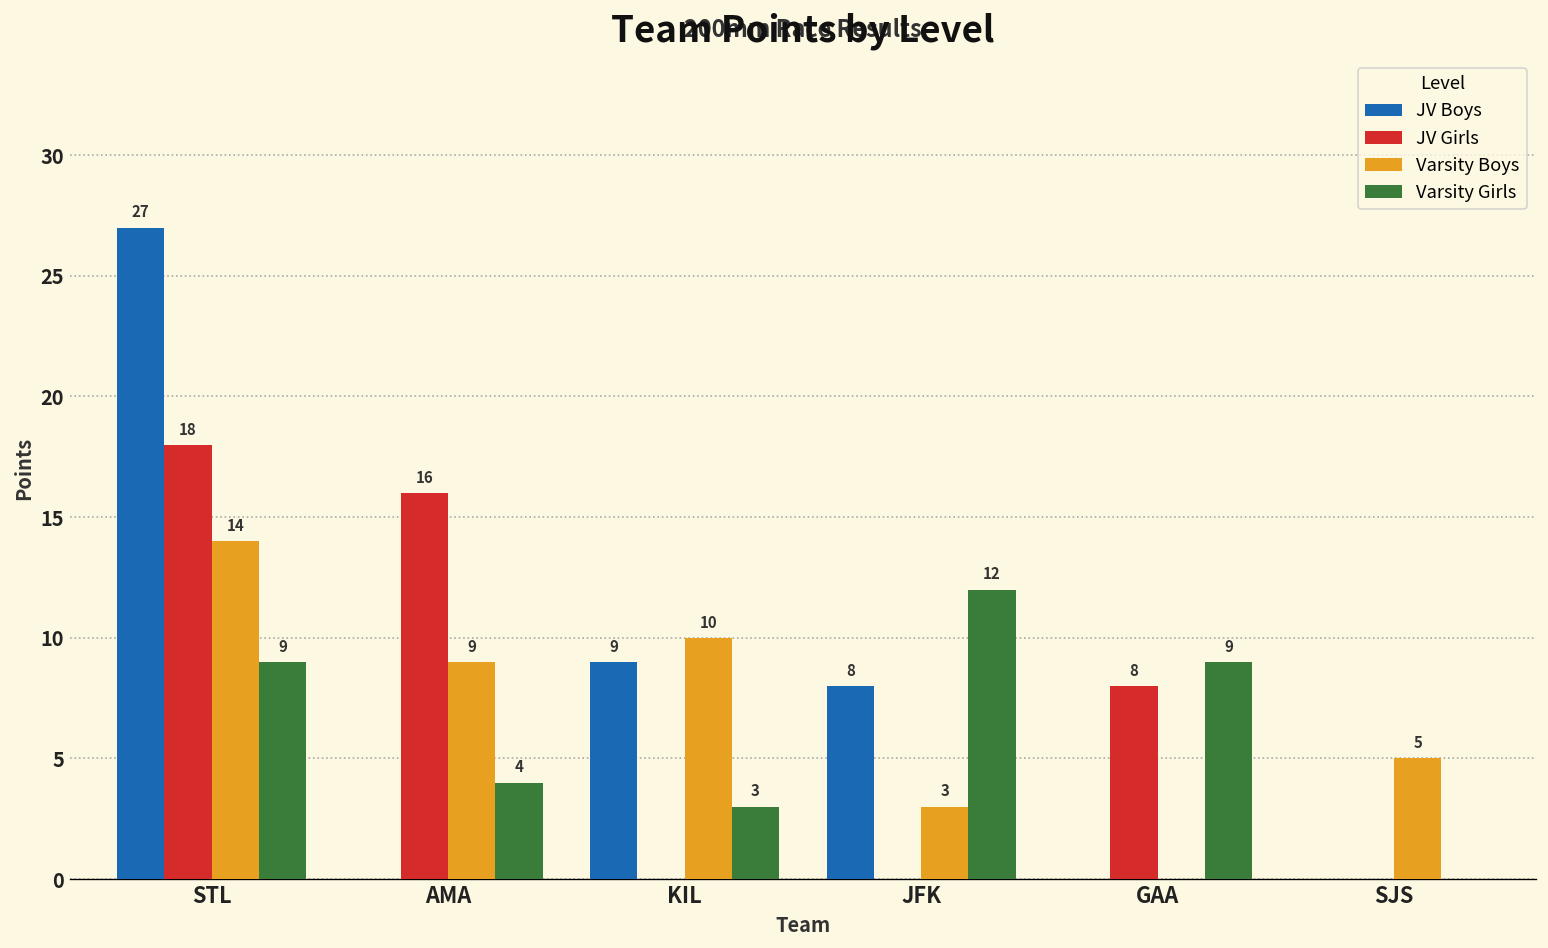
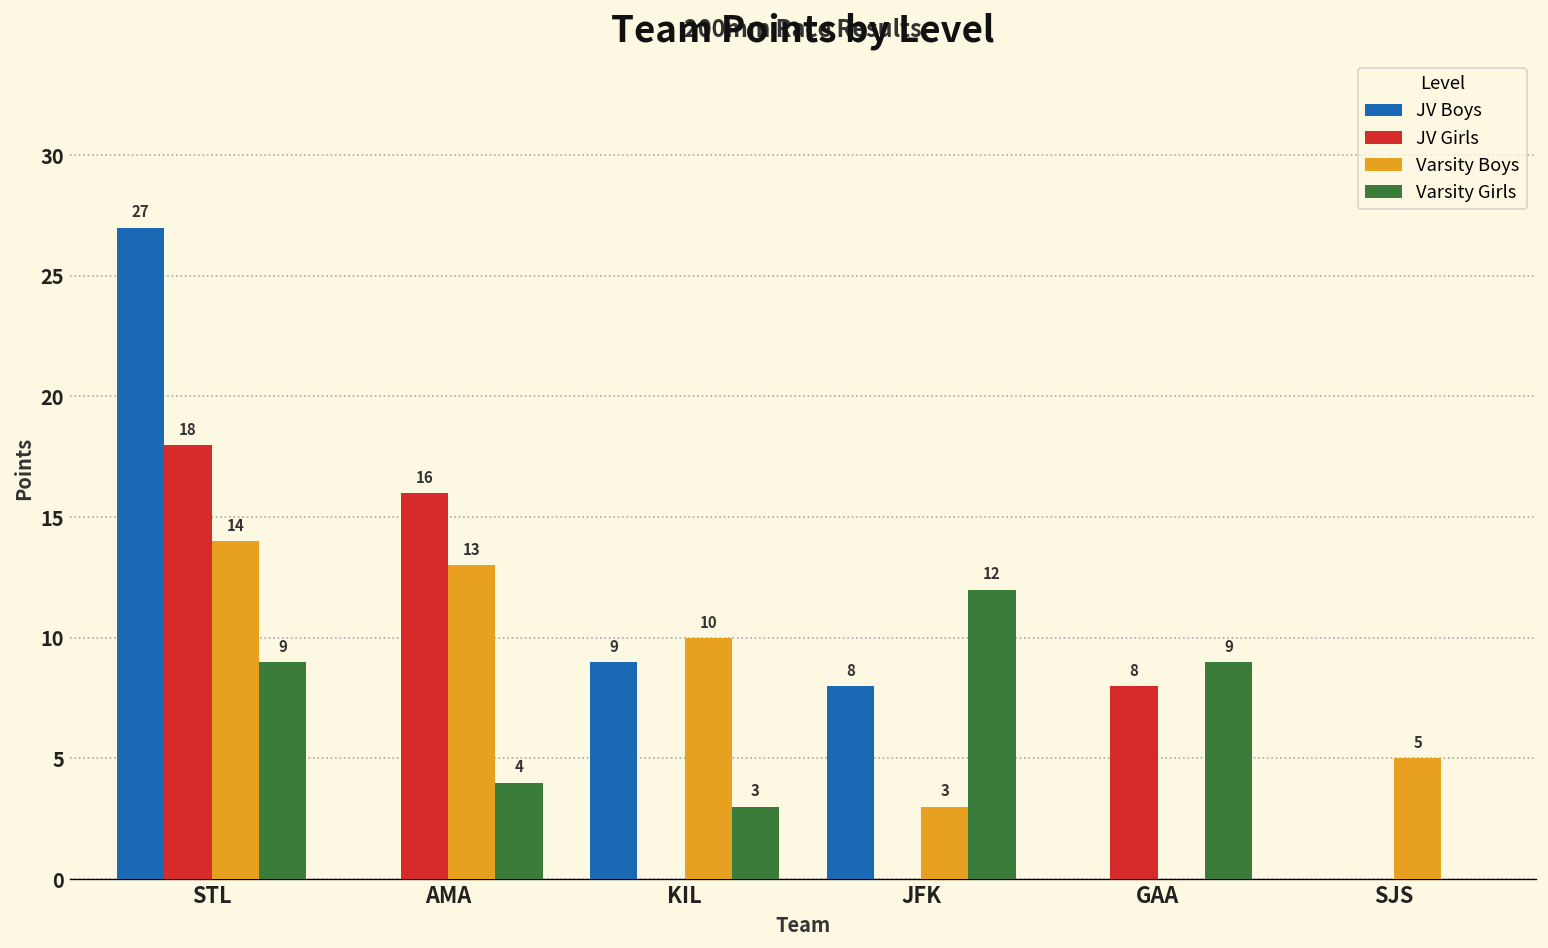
Varsity Boys, AMA: 9 -> 13
